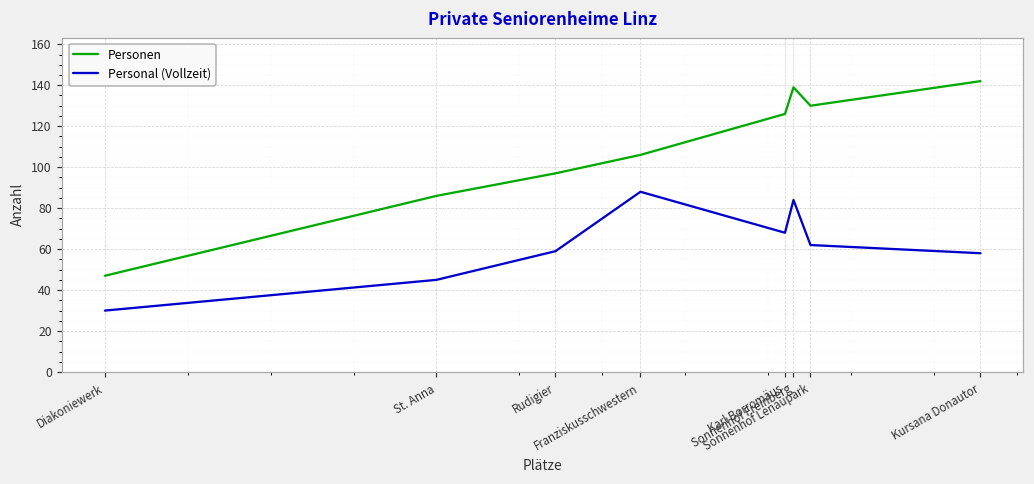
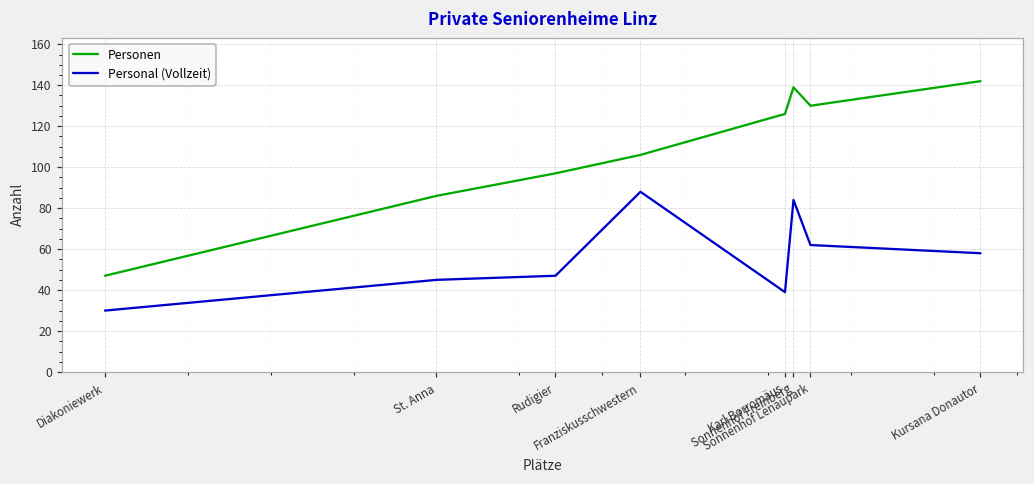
Personal (Vollzeit), Rudigier: 59 -> 47
Personal (Vollzeit), Karl Borromäus: 68 -> 39
